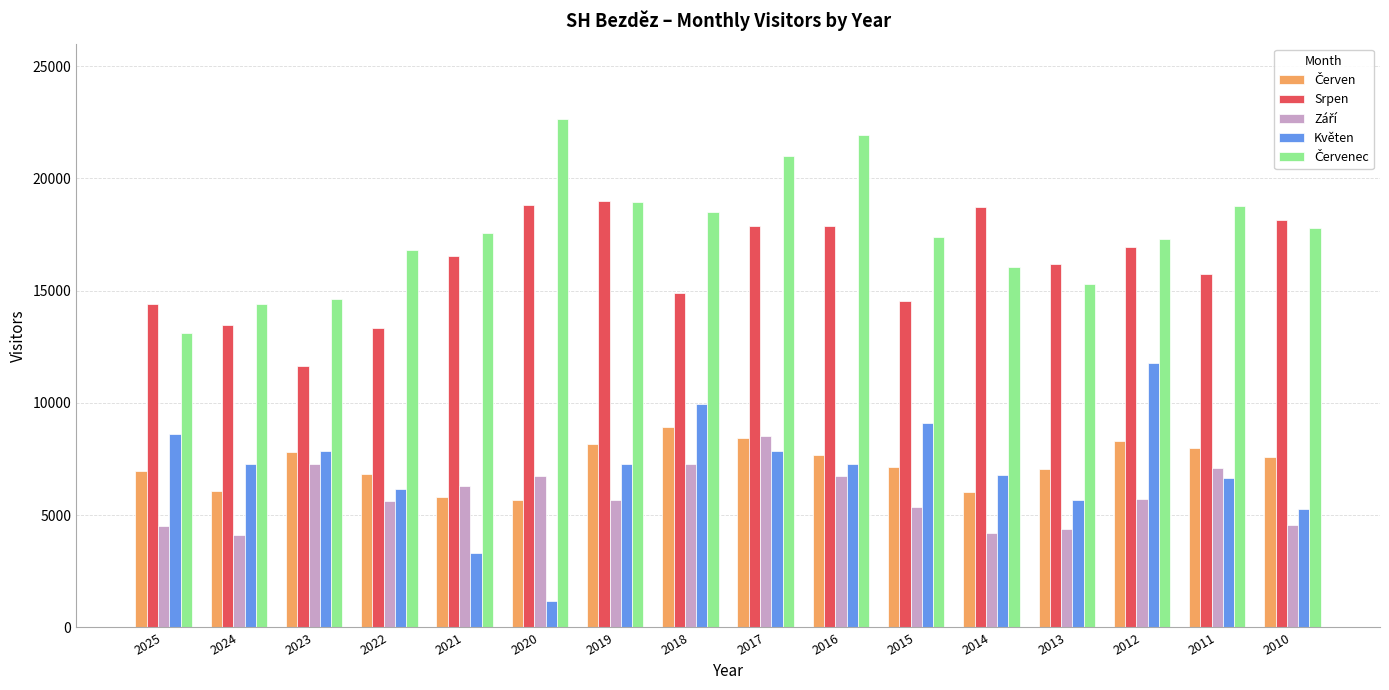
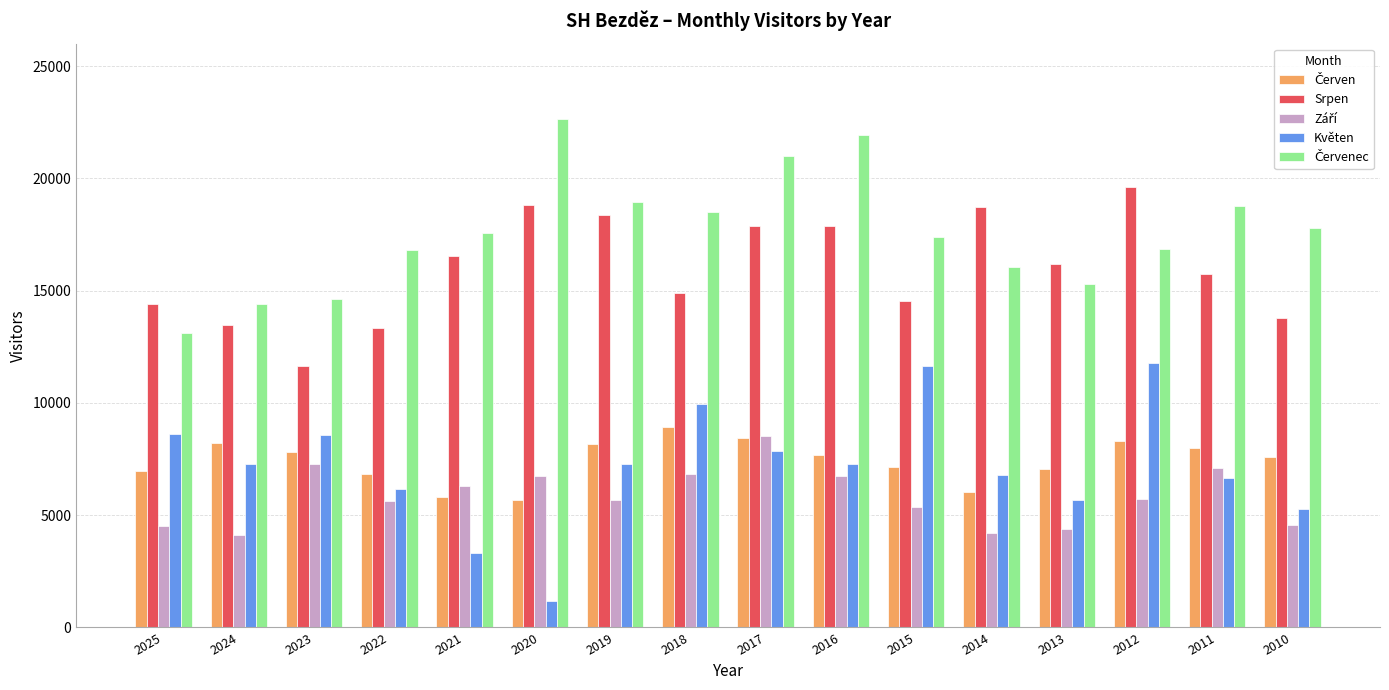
Červen, 2024: 6100 -> 8200
Květen, 2023: 7800 -> 8600
Srpen, 2019: 19000 -> 18300
Září, 2018: 7300 -> 6900
Květen, 2015: 9100 -> 11700
Srpen, 2012: 16900 -> 19600
Červenec, 2012: 17300 -> 16800
Srpen, 2010: 18200 -> 13800
